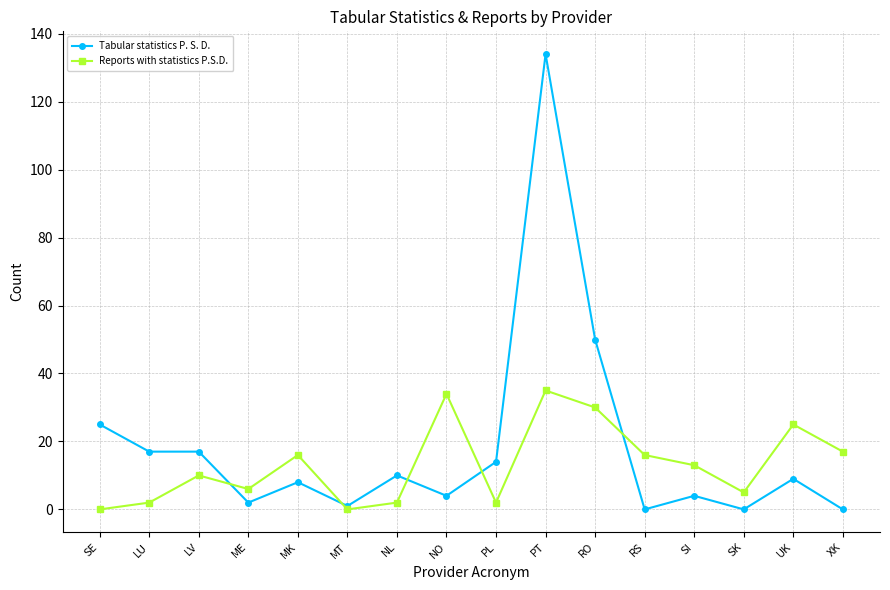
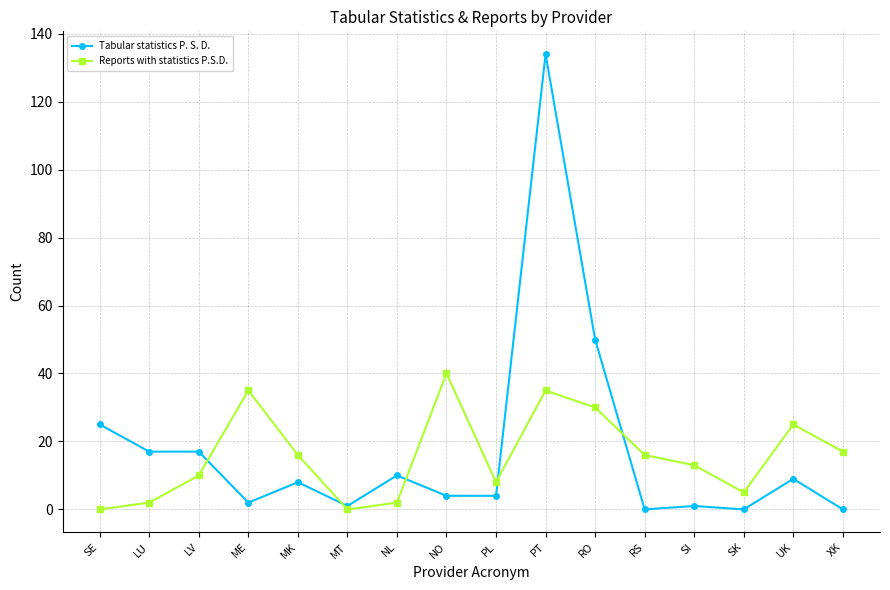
Reports with statistics P.S.D., ME: 6 -> 35
Reports with statistics P.S.D., NO: 34 -> 40
Tabular statistics P. S. D., PL: 14 -> 4
Reports with statistics P.S.D., PL: 2 -> 8
Tabular statistics P. S. D., SI: 4 -> 1
